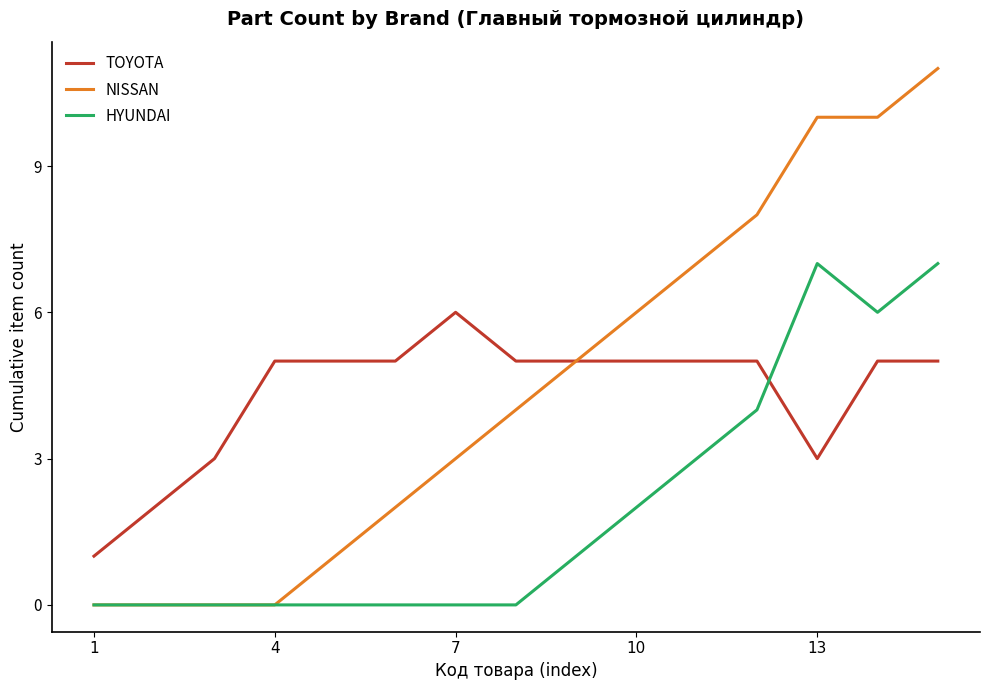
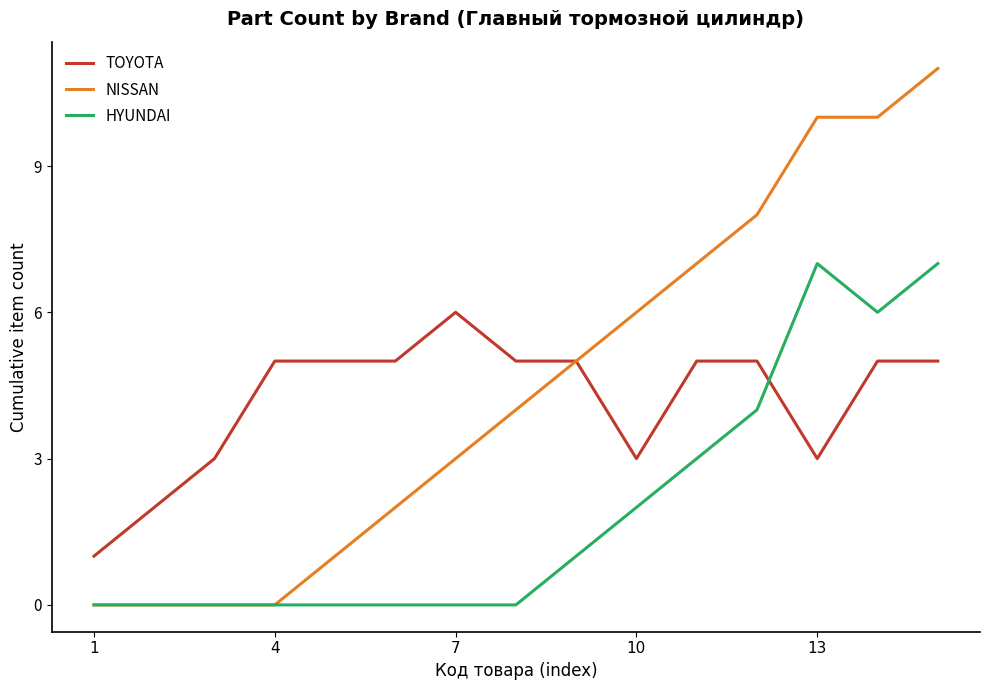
TOYOTA, 10: 5 -> 3
